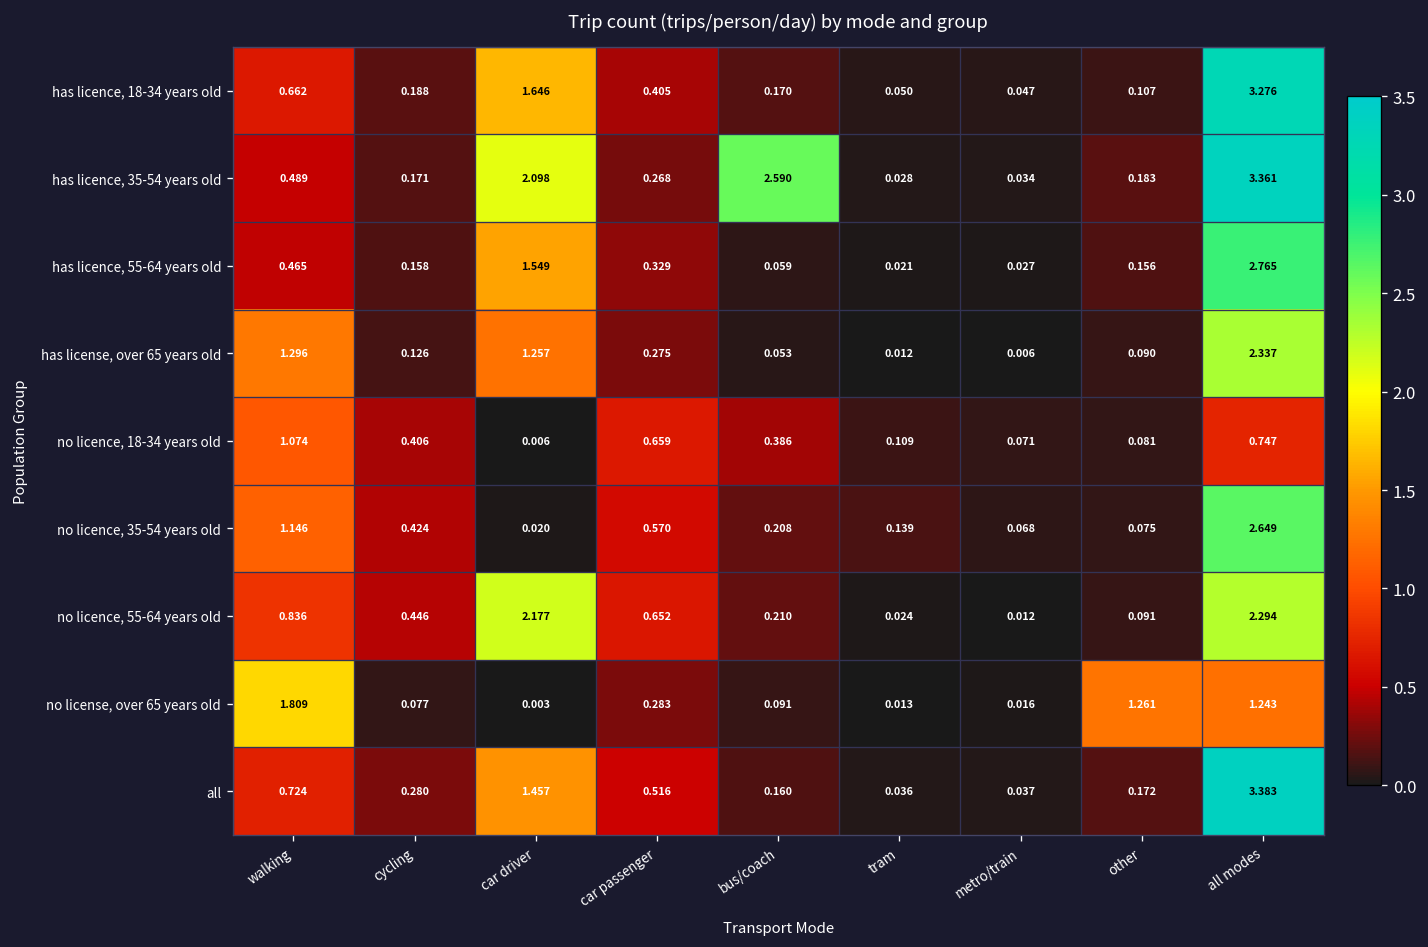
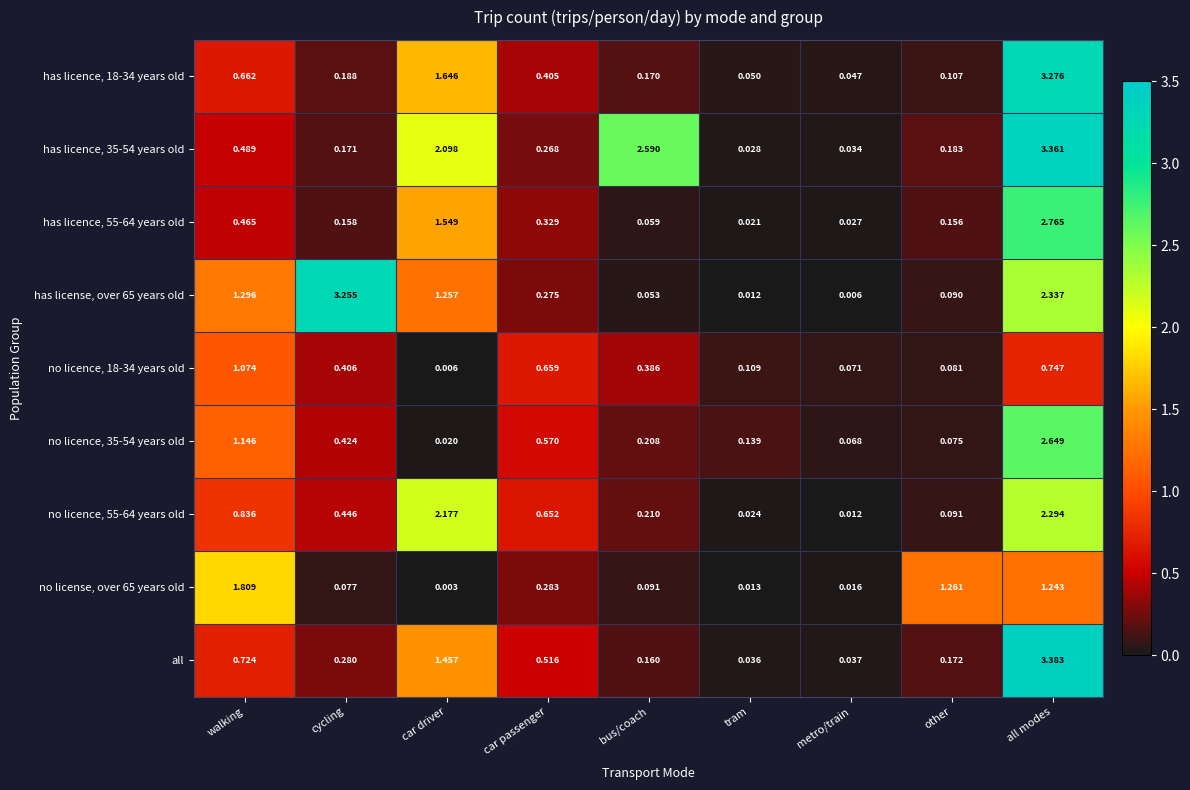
has license, over 65 years old, cycling: 0.126 -> 3.255
